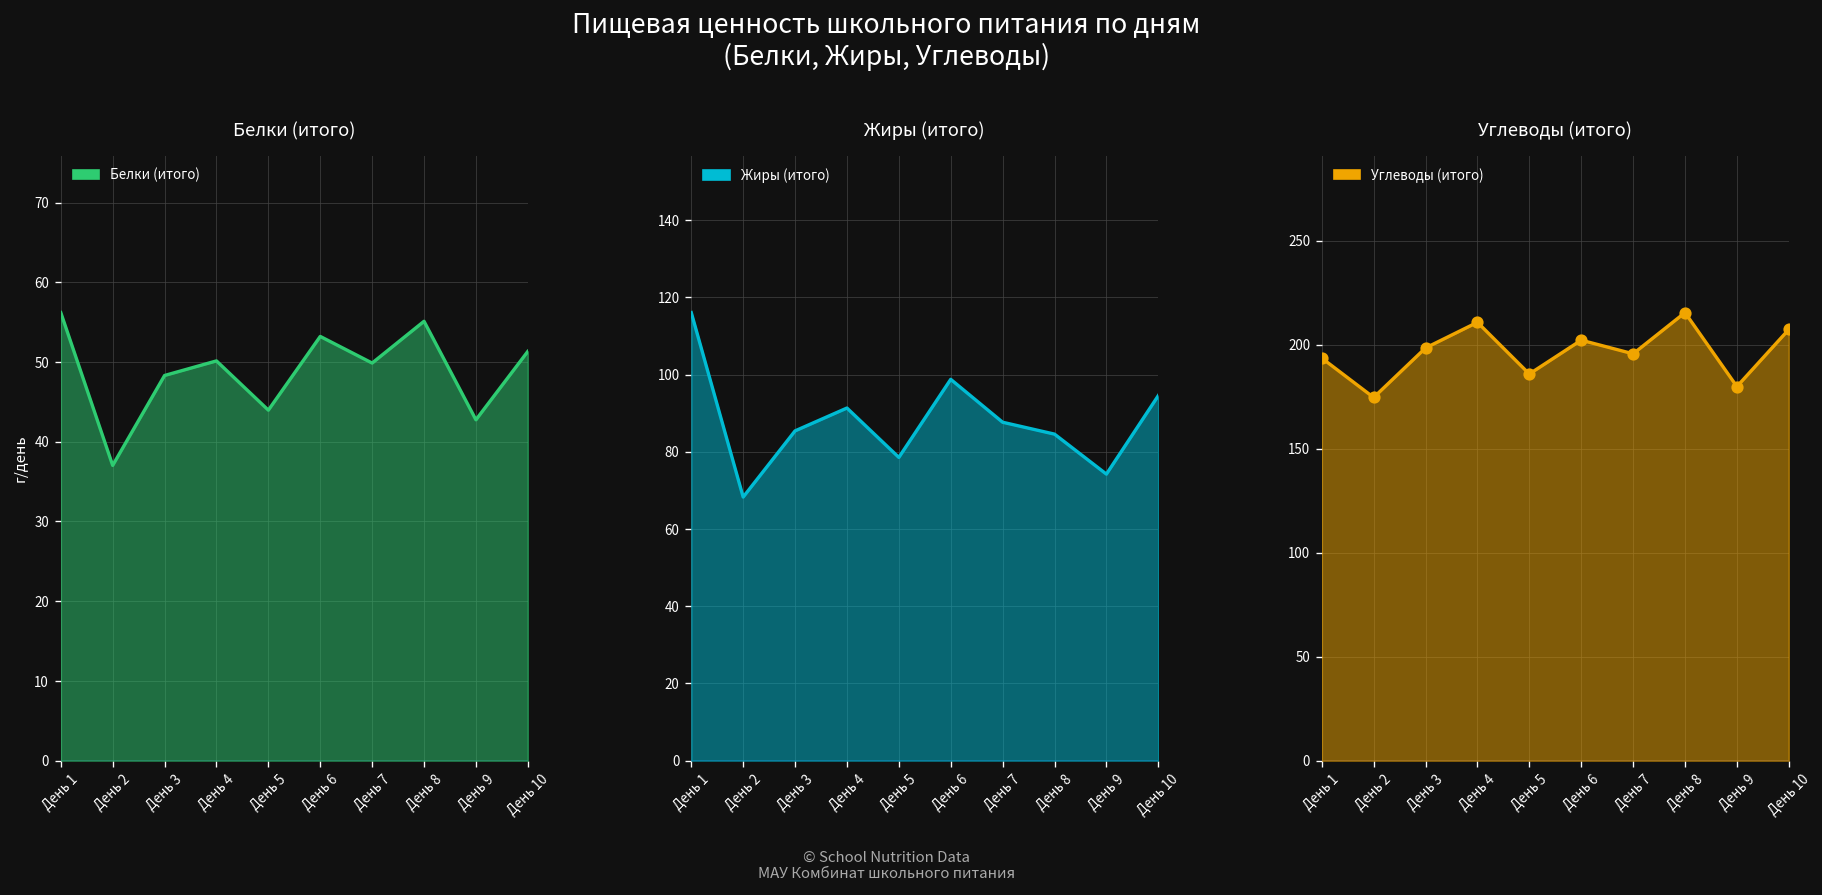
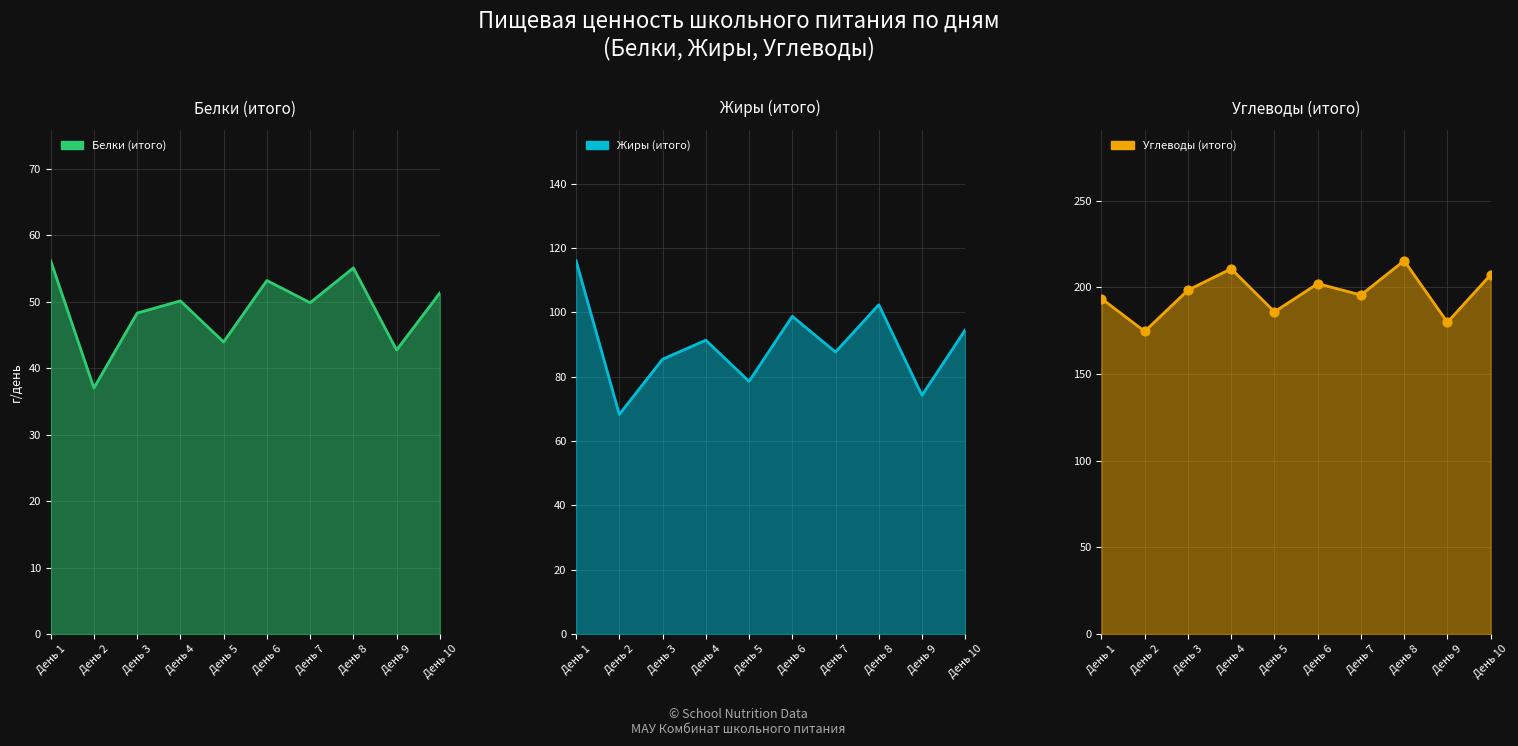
Жиры (итого), День 8: 85 -> 102
